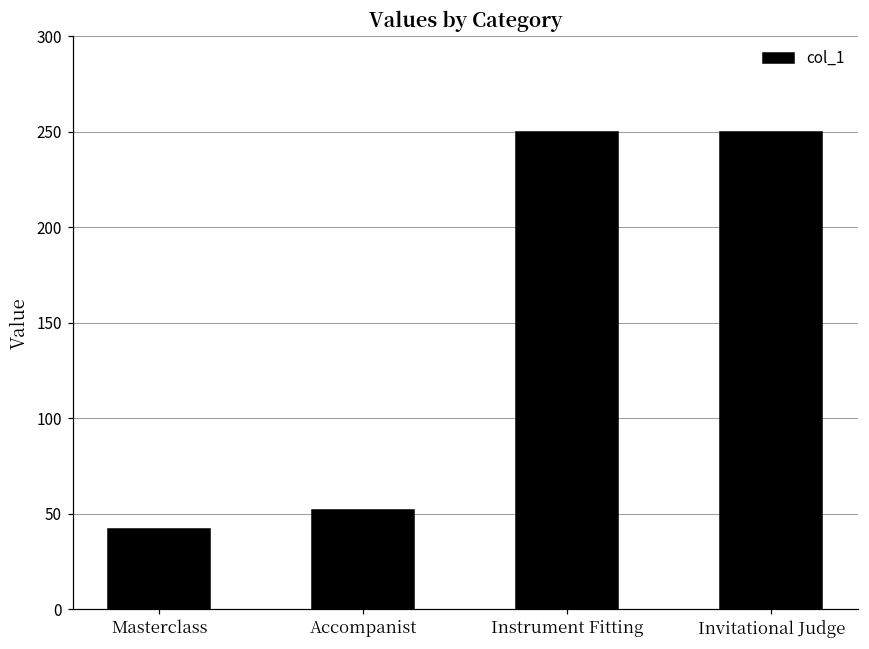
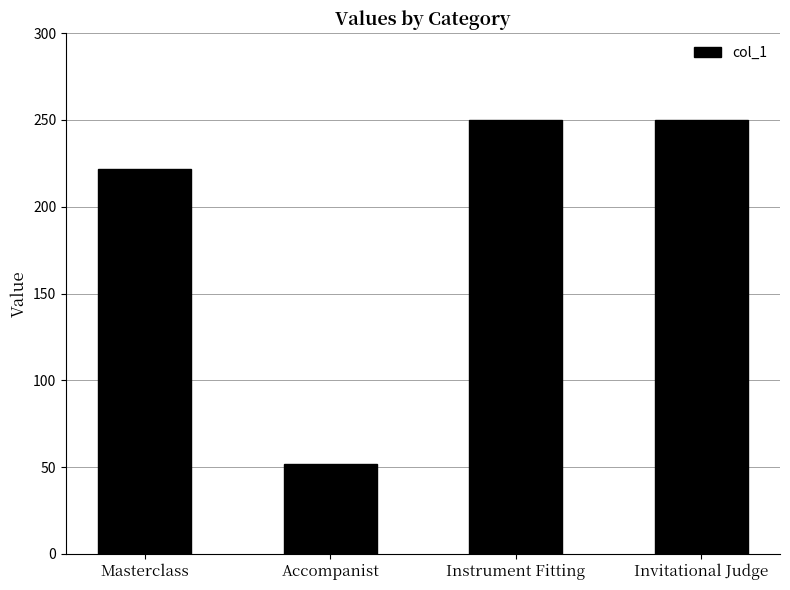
Masterclass: 42 -> 222
